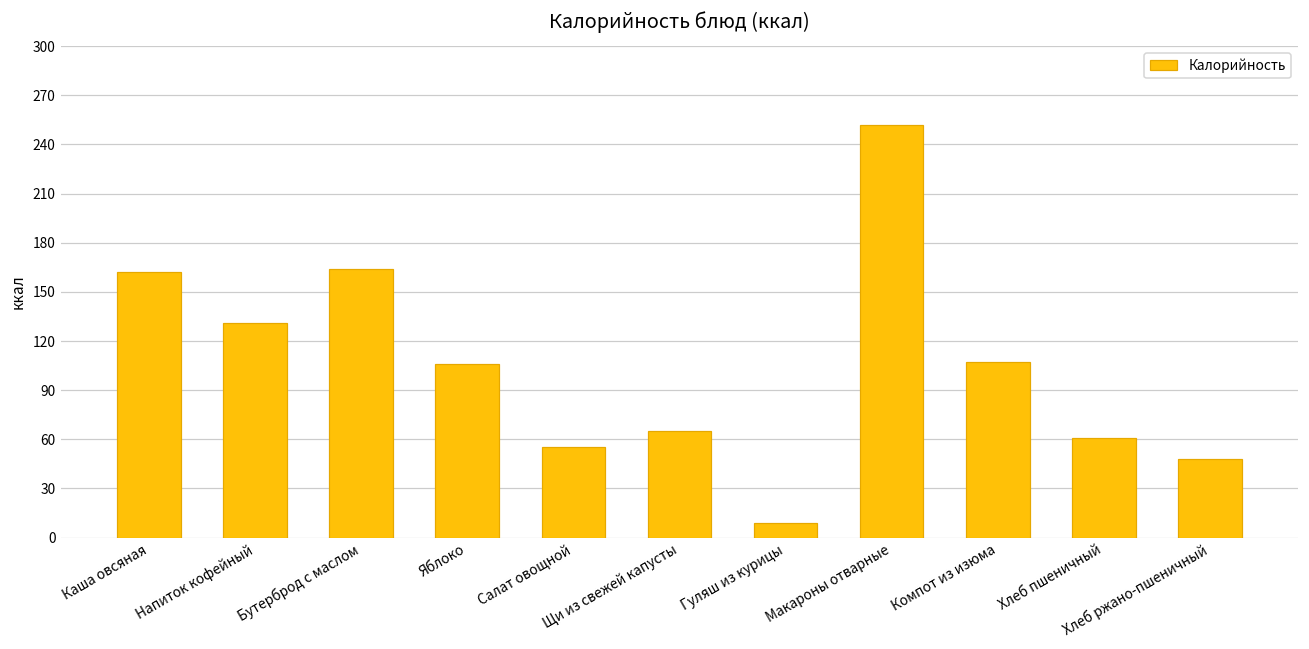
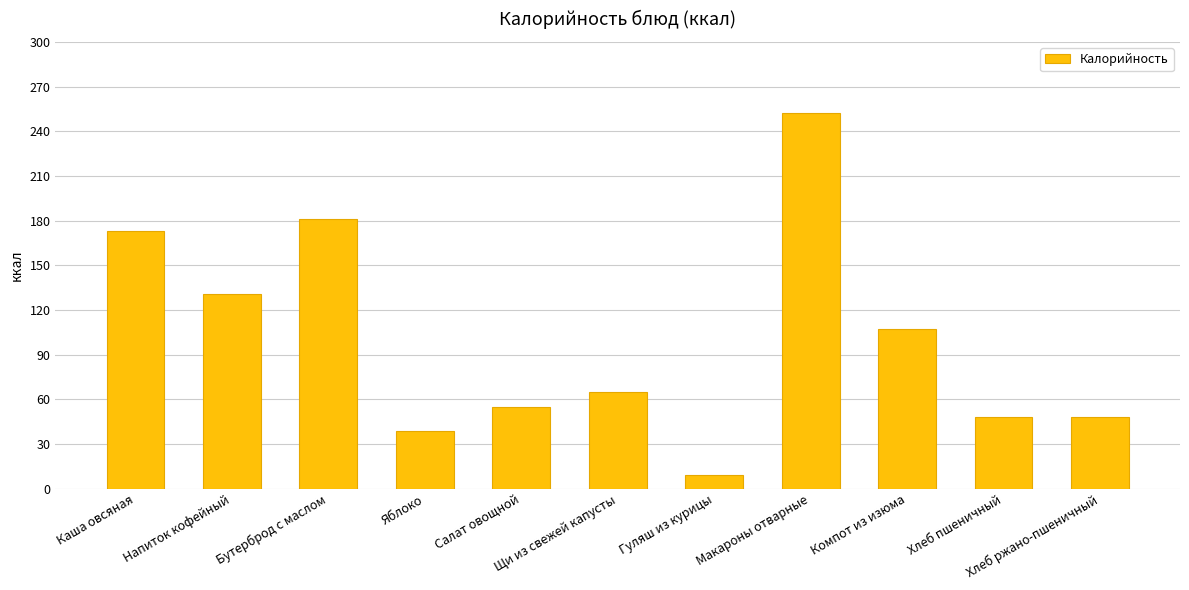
Каша овсяная: 162 -> 173
Бутерброд с маслом: 164 -> 181
Яблоко: 106 -> 39
Хлеб пшеничный: 61 -> 48
